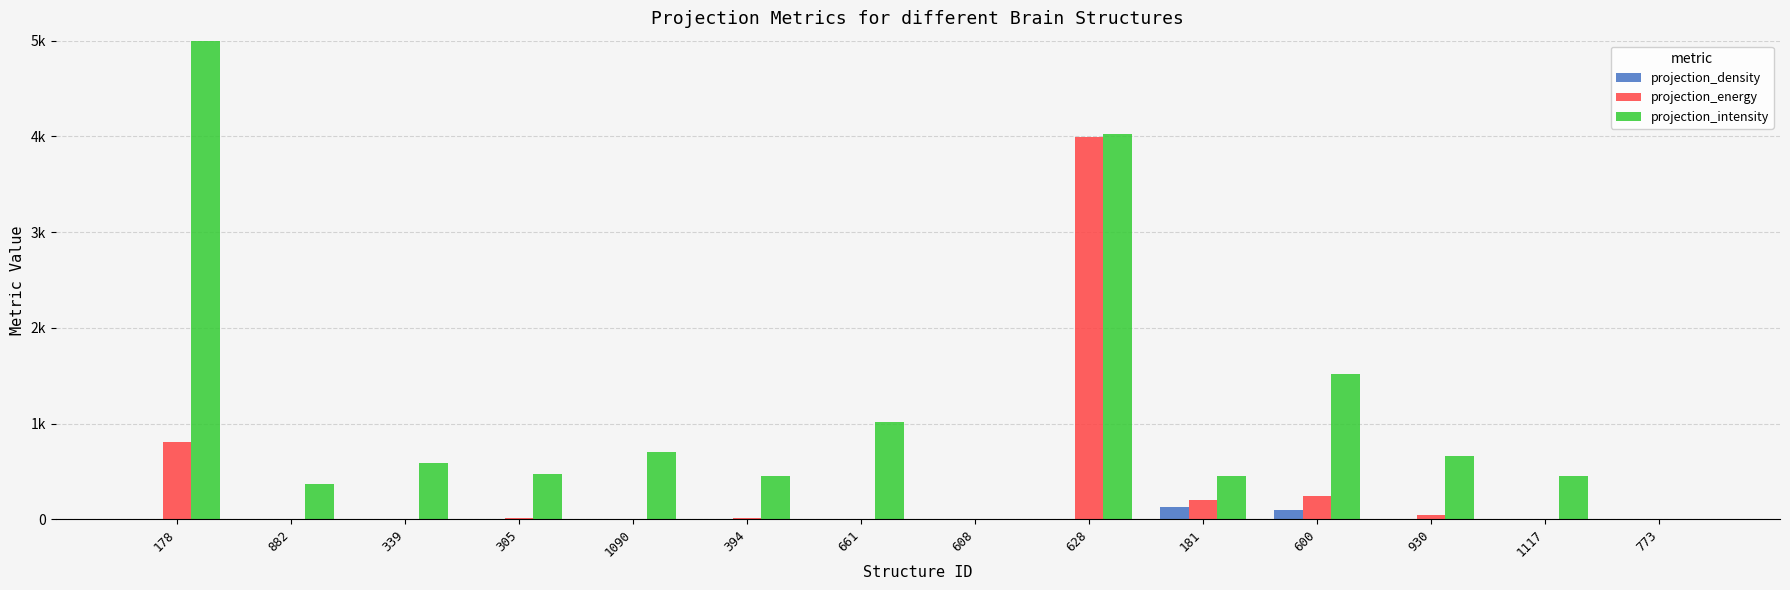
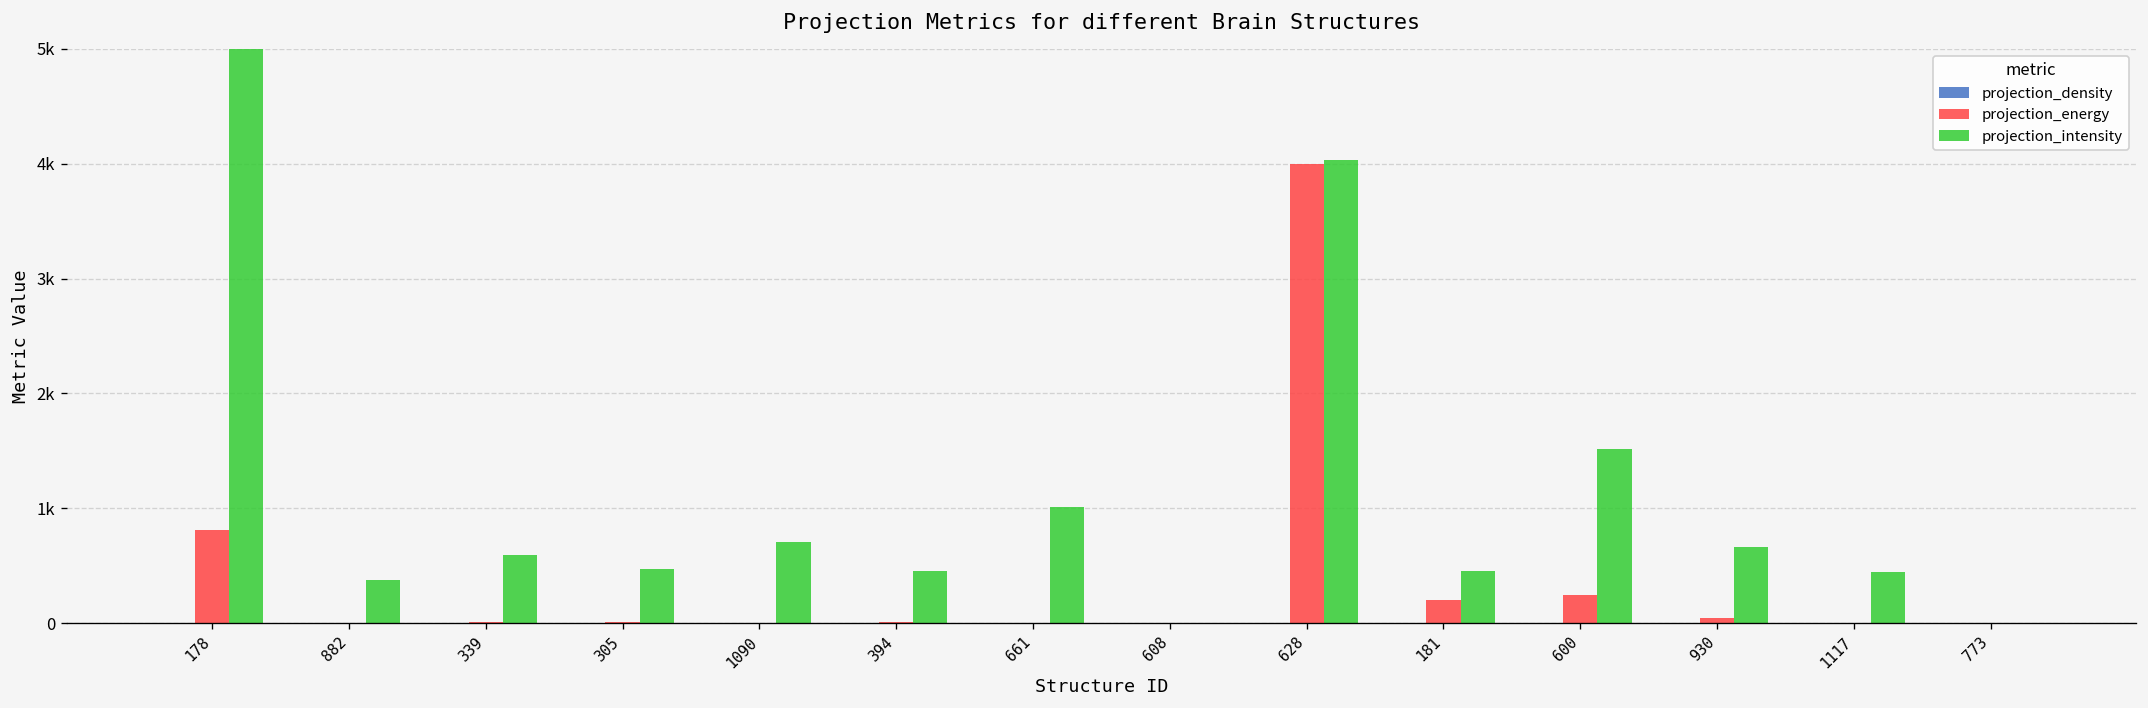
projection_density, 181: 100 -> 0
projection_density, 600: 100 -> 0
